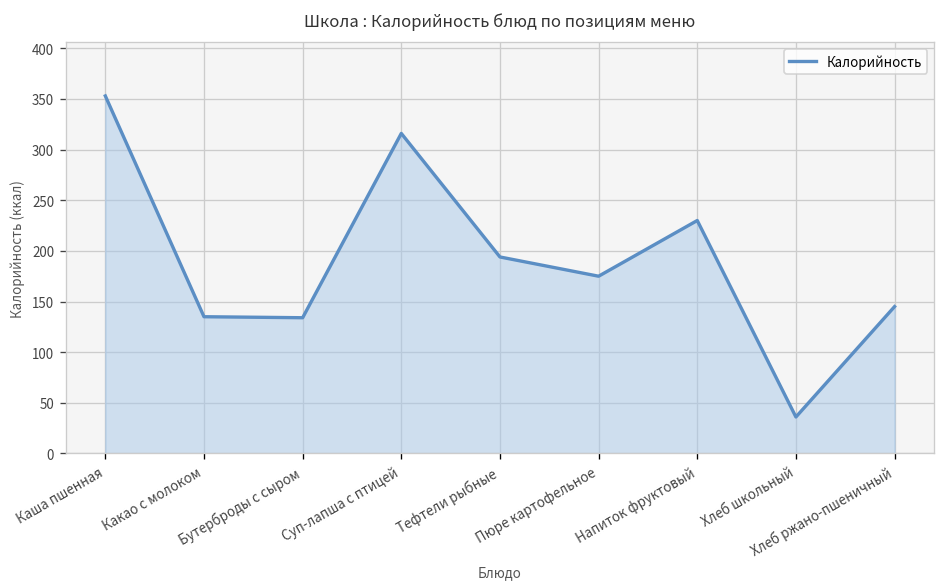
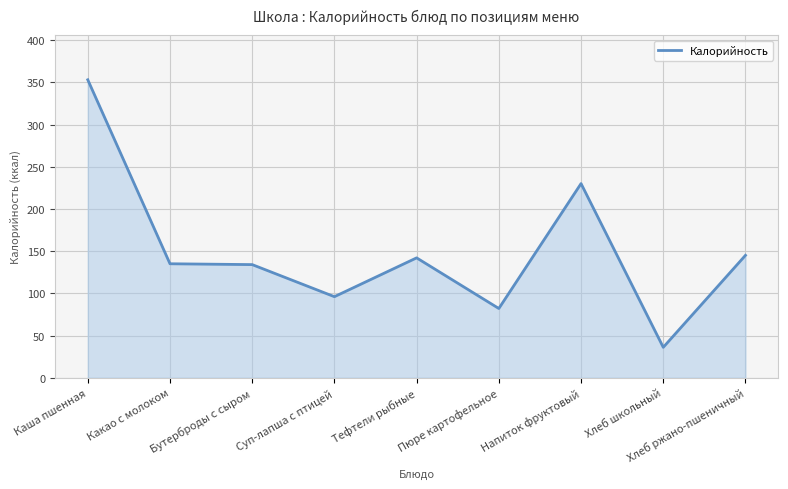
Суп-лапша с птицей: 320 -> 100
Тефтели рыбные: 190 -> 140
Пюре картофельное: 180 -> 80
